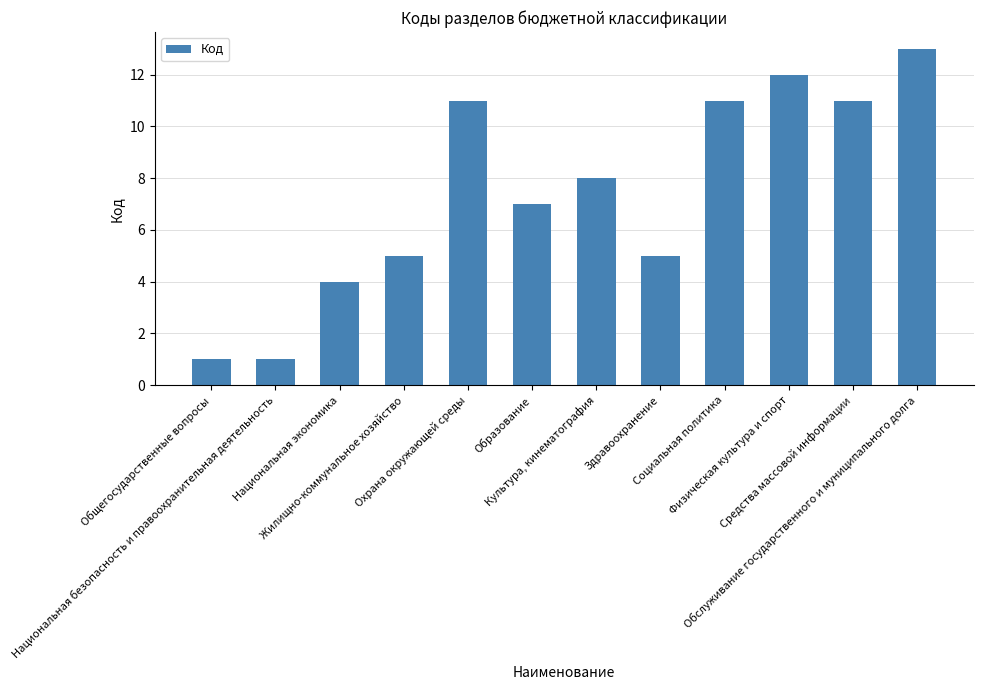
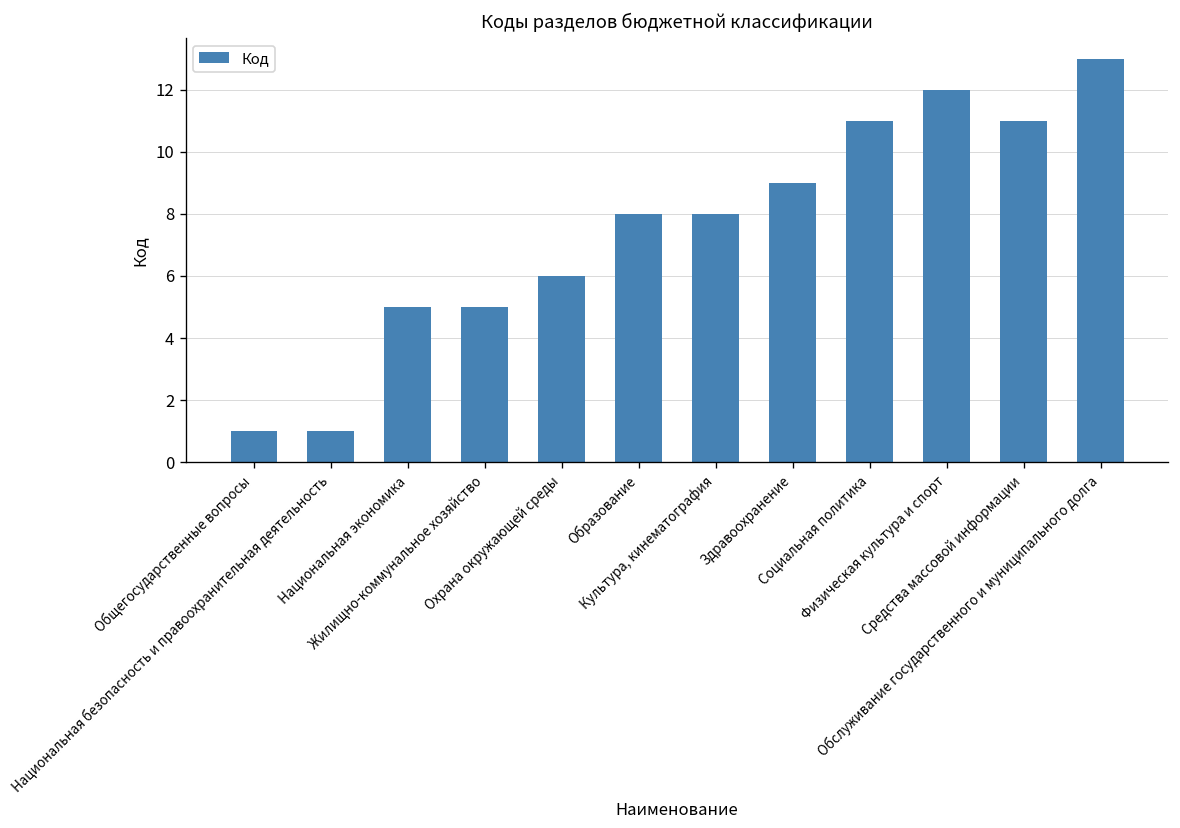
Национальная экономика: 4 -> 5
Охрана окружающей среды: 11 -> 6
Образование: 7 -> 8
Здравоохранение: 5 -> 9
